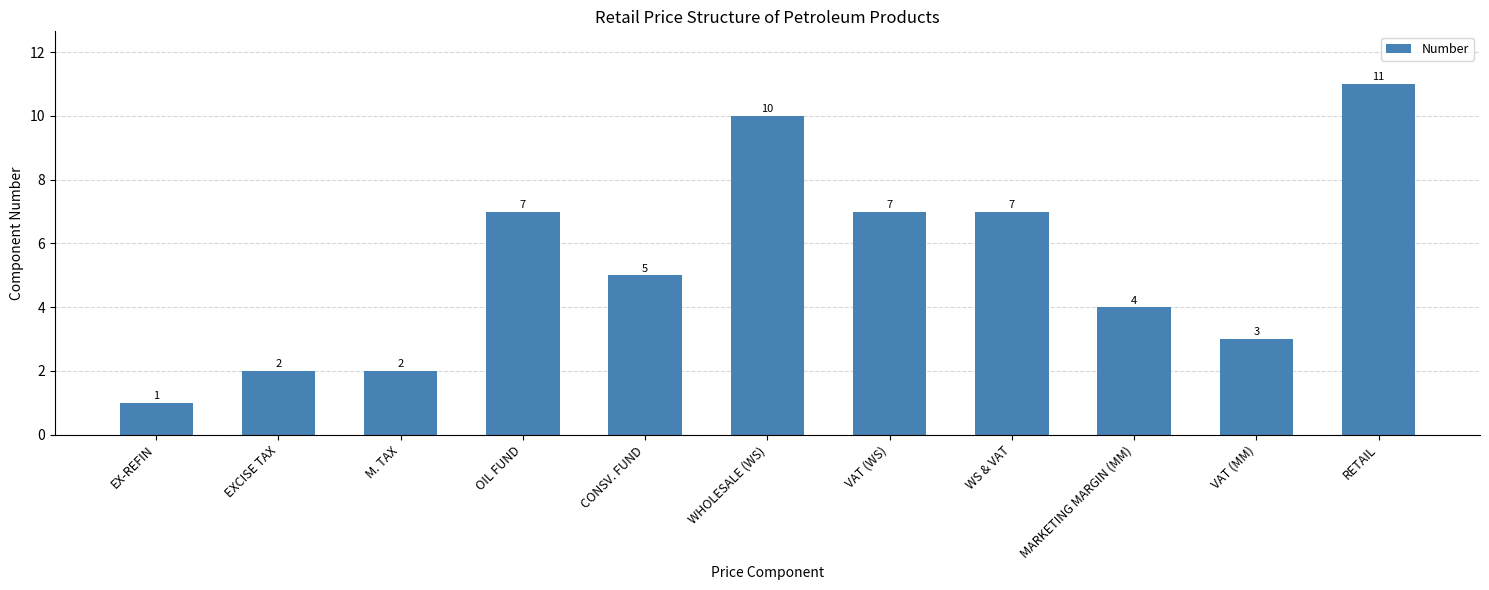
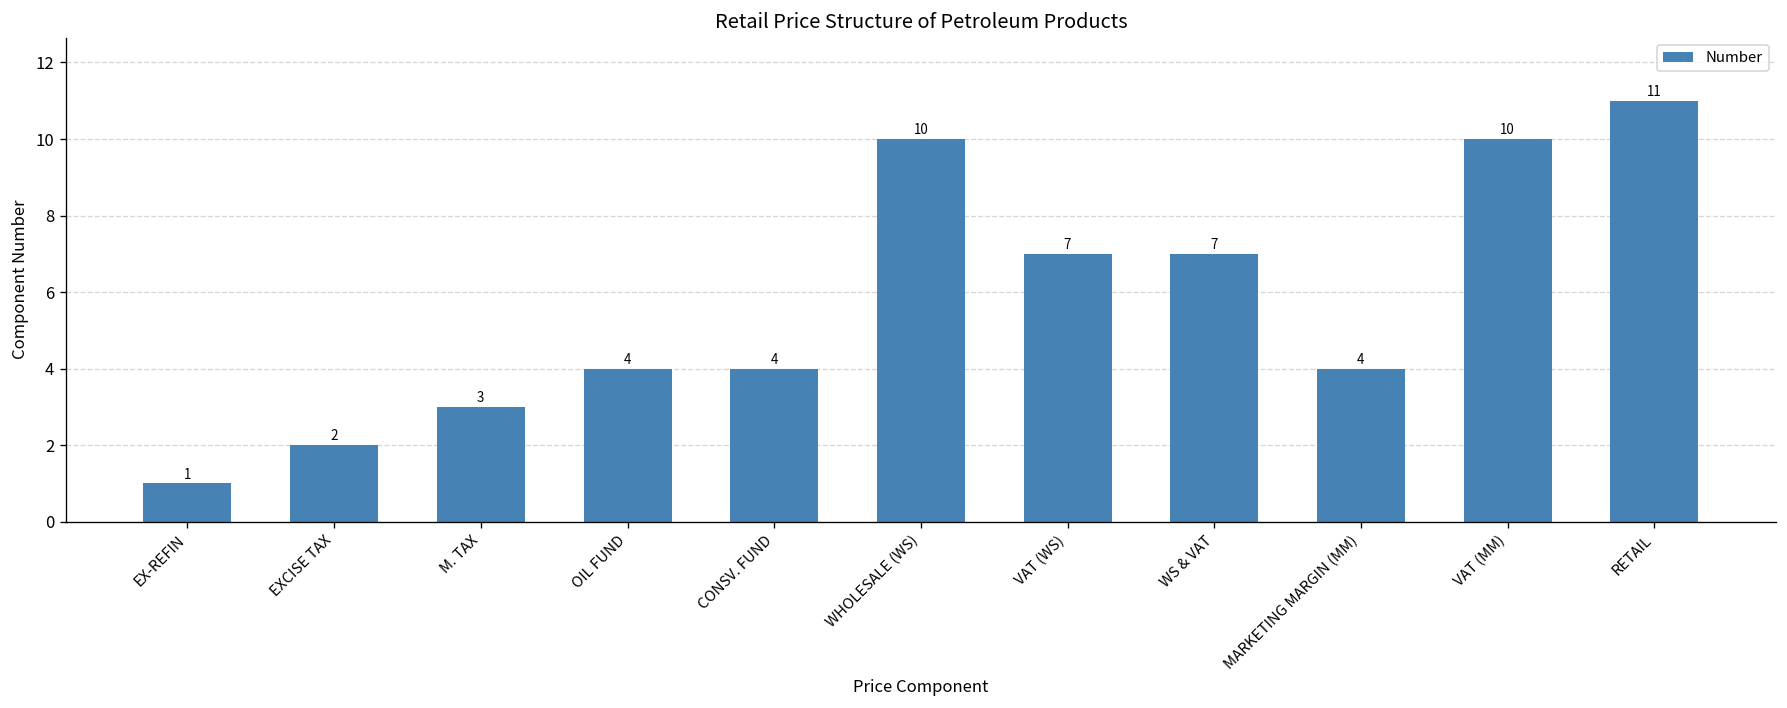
M. TAX: 2 -> 3
OIL FUND: 7 -> 4
CONSV. FUND: 5 -> 4
VAT (MM): 3 -> 10
